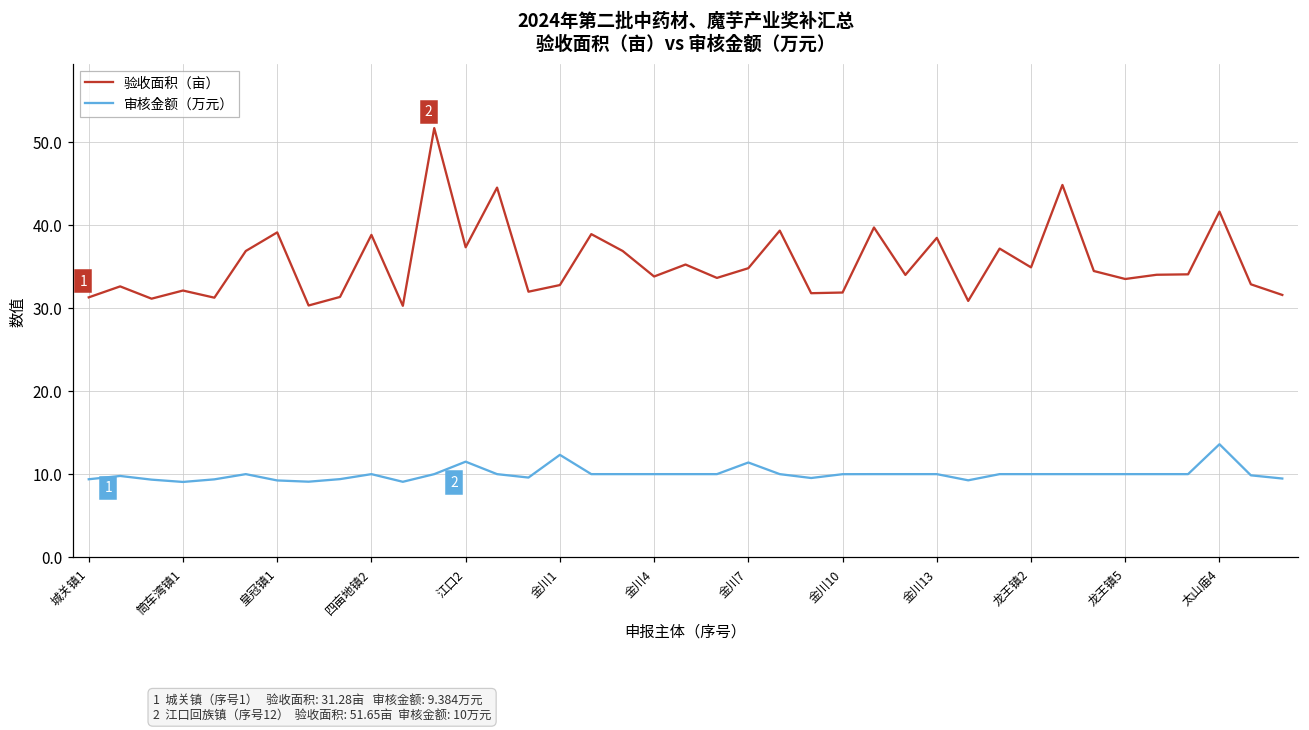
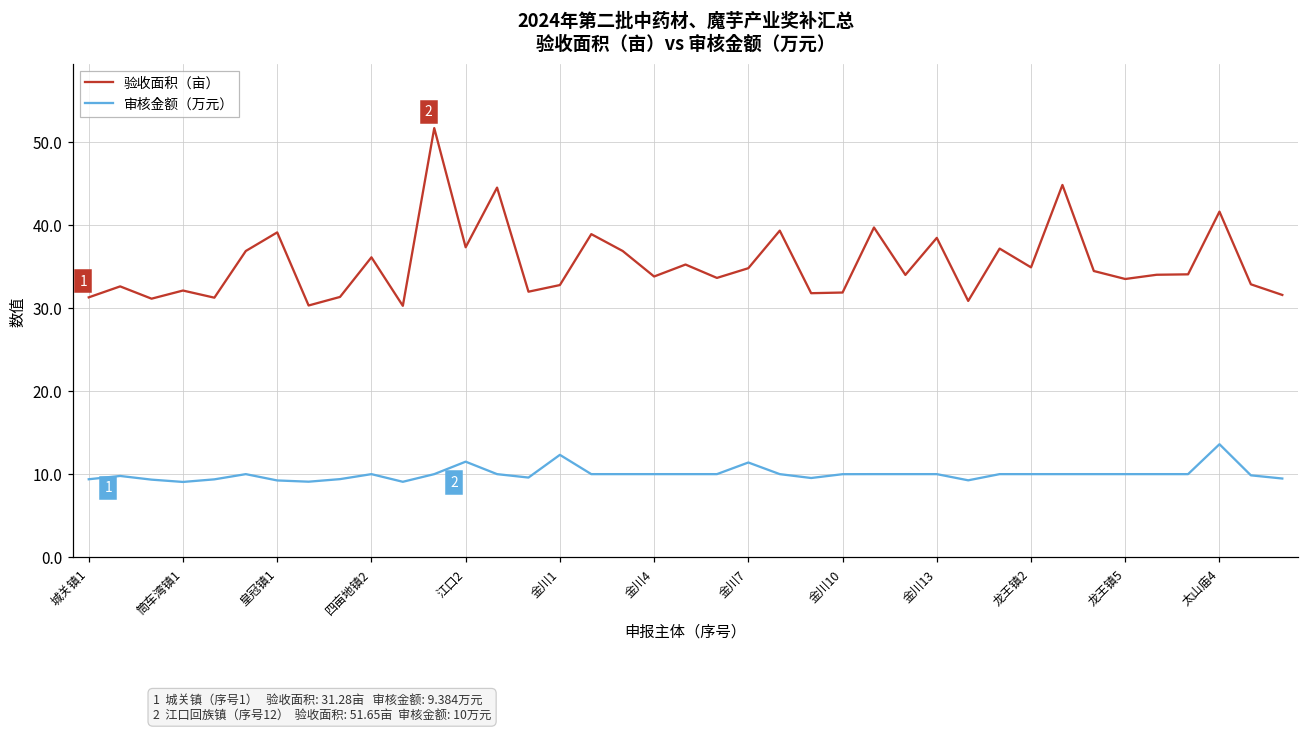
验收面积（亩）, 四亩地镇2: 39 -> 36
